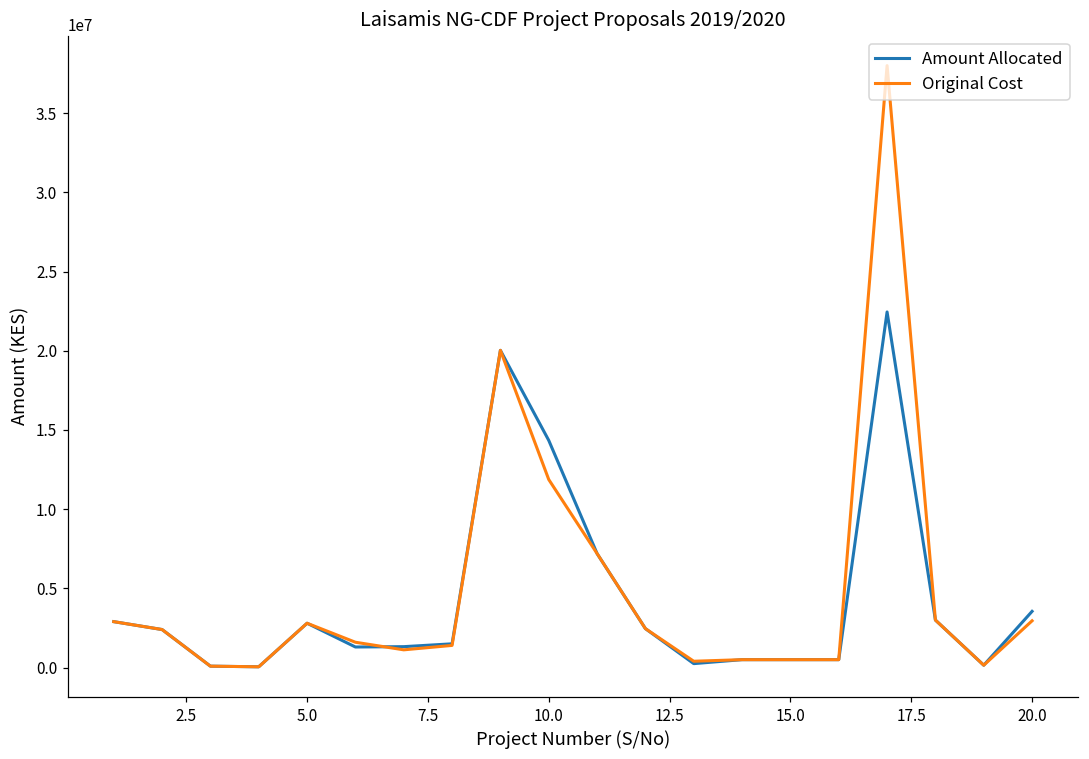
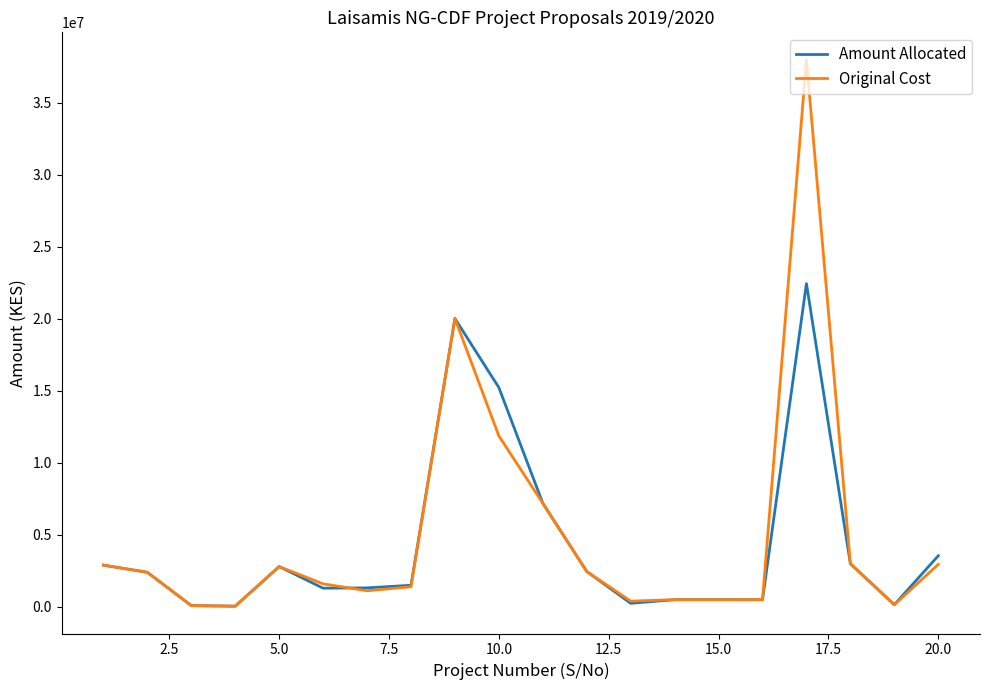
Amount Allocated, 10.0: 14300000 -> 15200000
